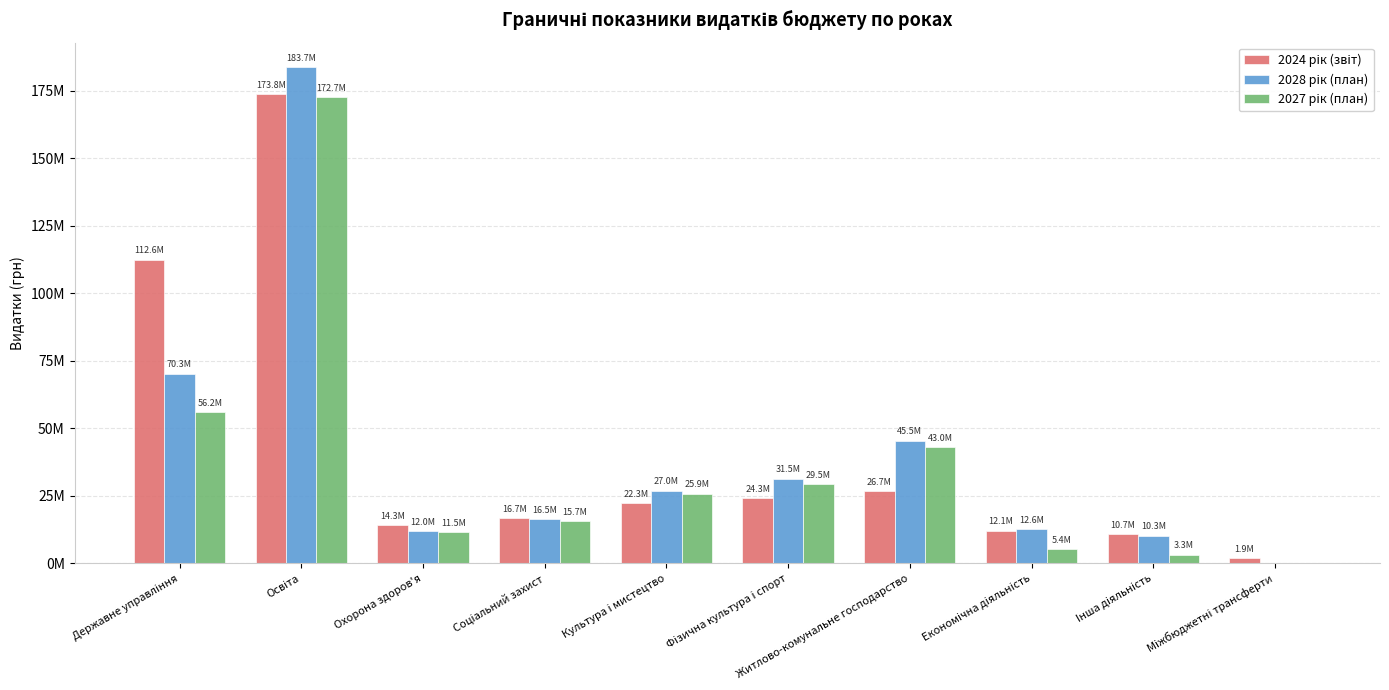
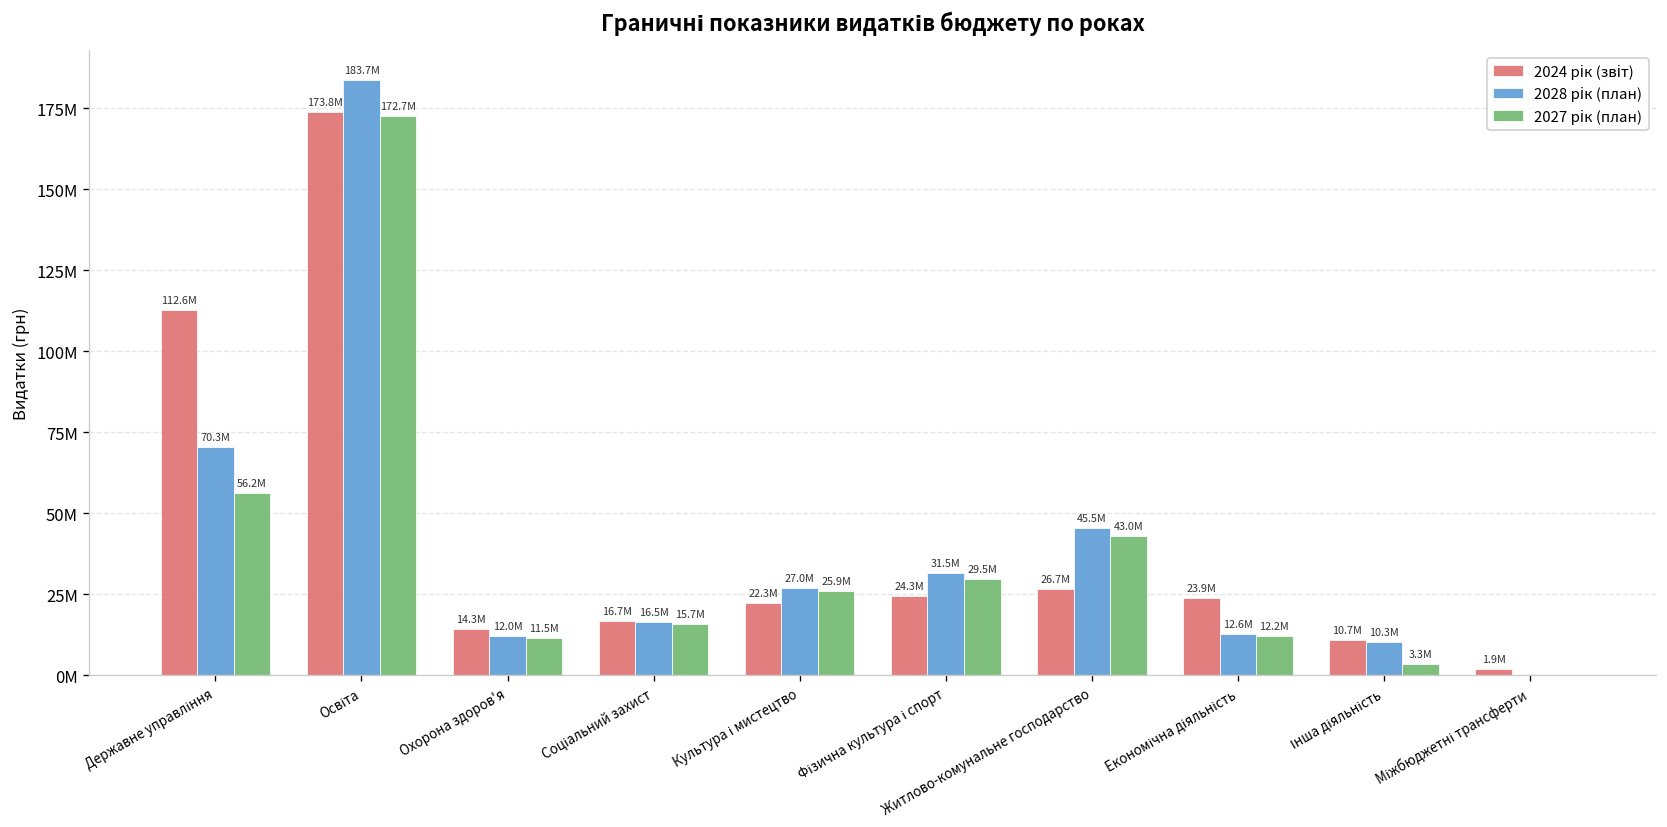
2024 рік (звіт), Економічна діяльність: 12.1M -> 23.9M
2027 рік (план), Економічна діяльність: 5.4M -> 12.2M
